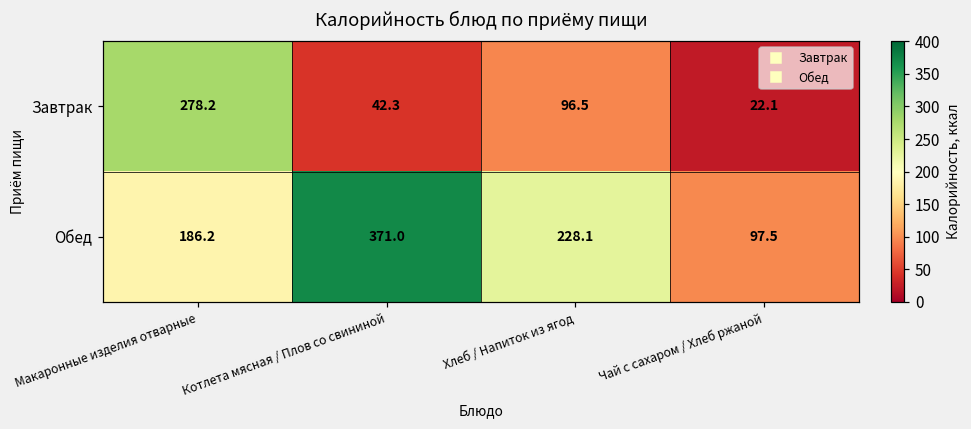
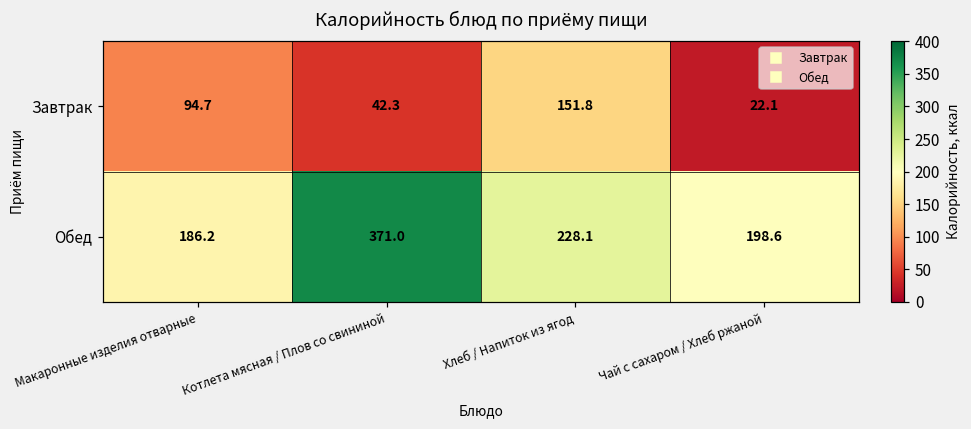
Завтрак, Макаронные изделия отварные: 278.2 -> 94.7
Завтрак, Хлеб / Напиток из ягод: 96.5 -> 151.8
Обед, Чай с сахаром / Хлеб ржаной: 97.5 -> 198.6
